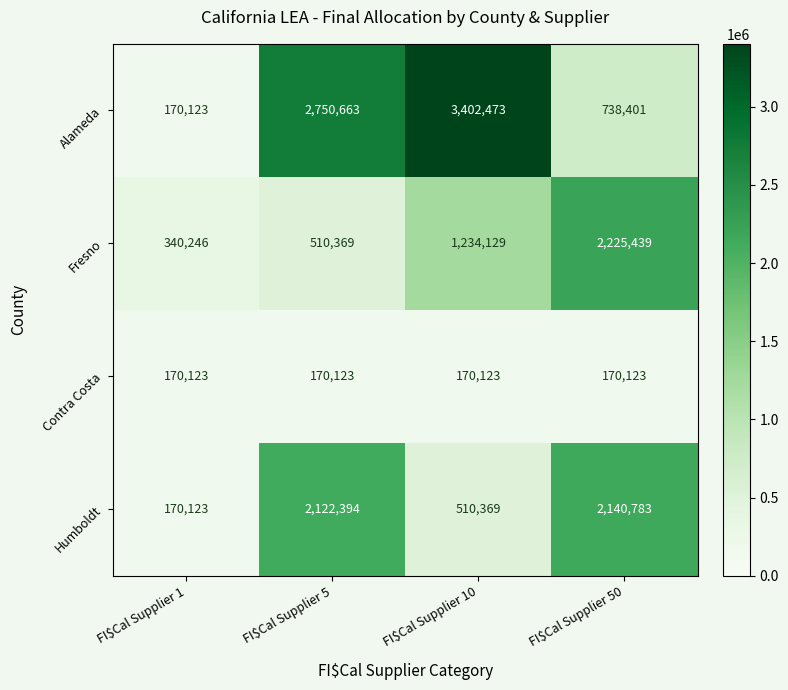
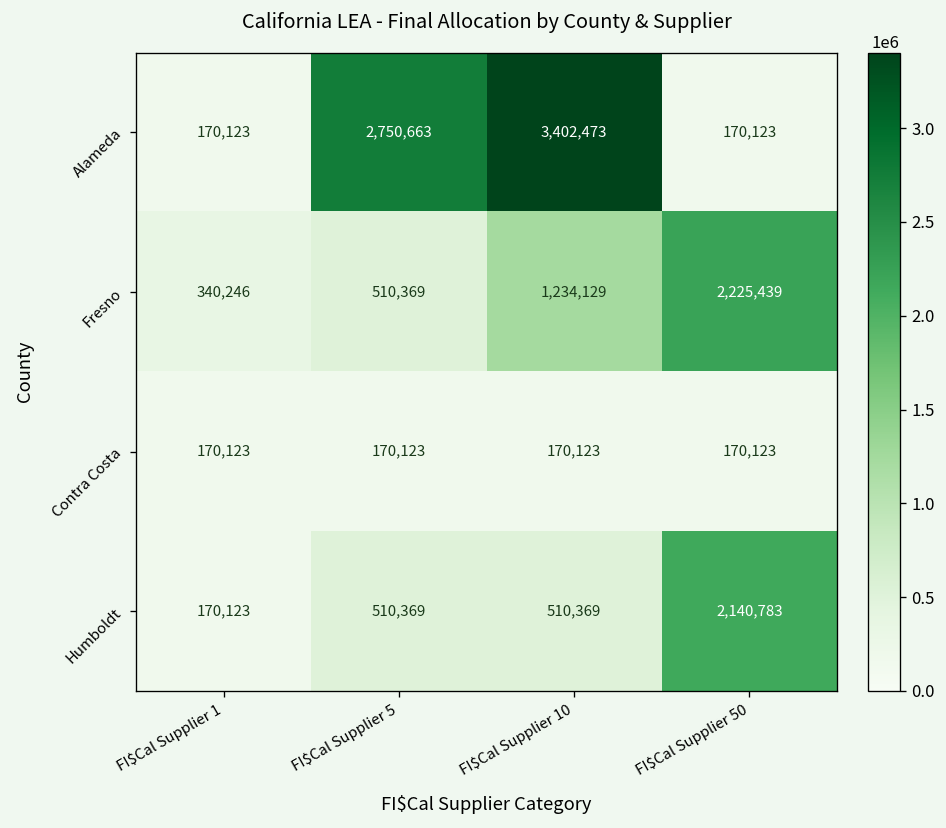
Alameda, FI$Cal Supplier 50: 738,401 -> 170,123
Humboldt, FI$Cal Supplier 5: 2,122,394 -> 510,369
